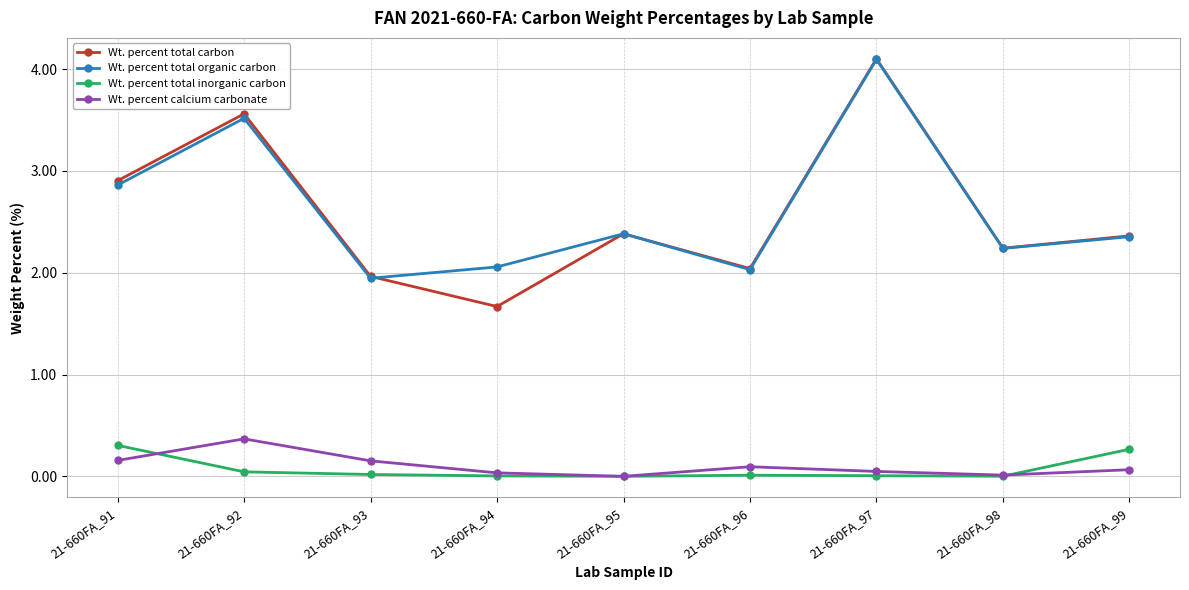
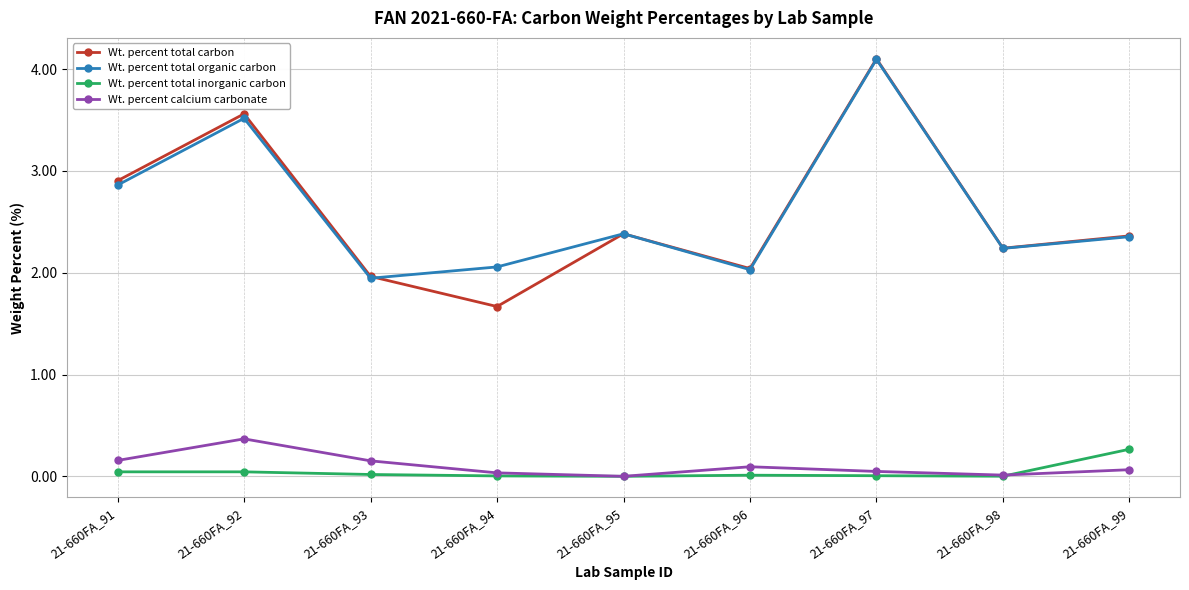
Wt. percent total inorganic carbon, 21-660FA_91: 0.30 -> 0.04
